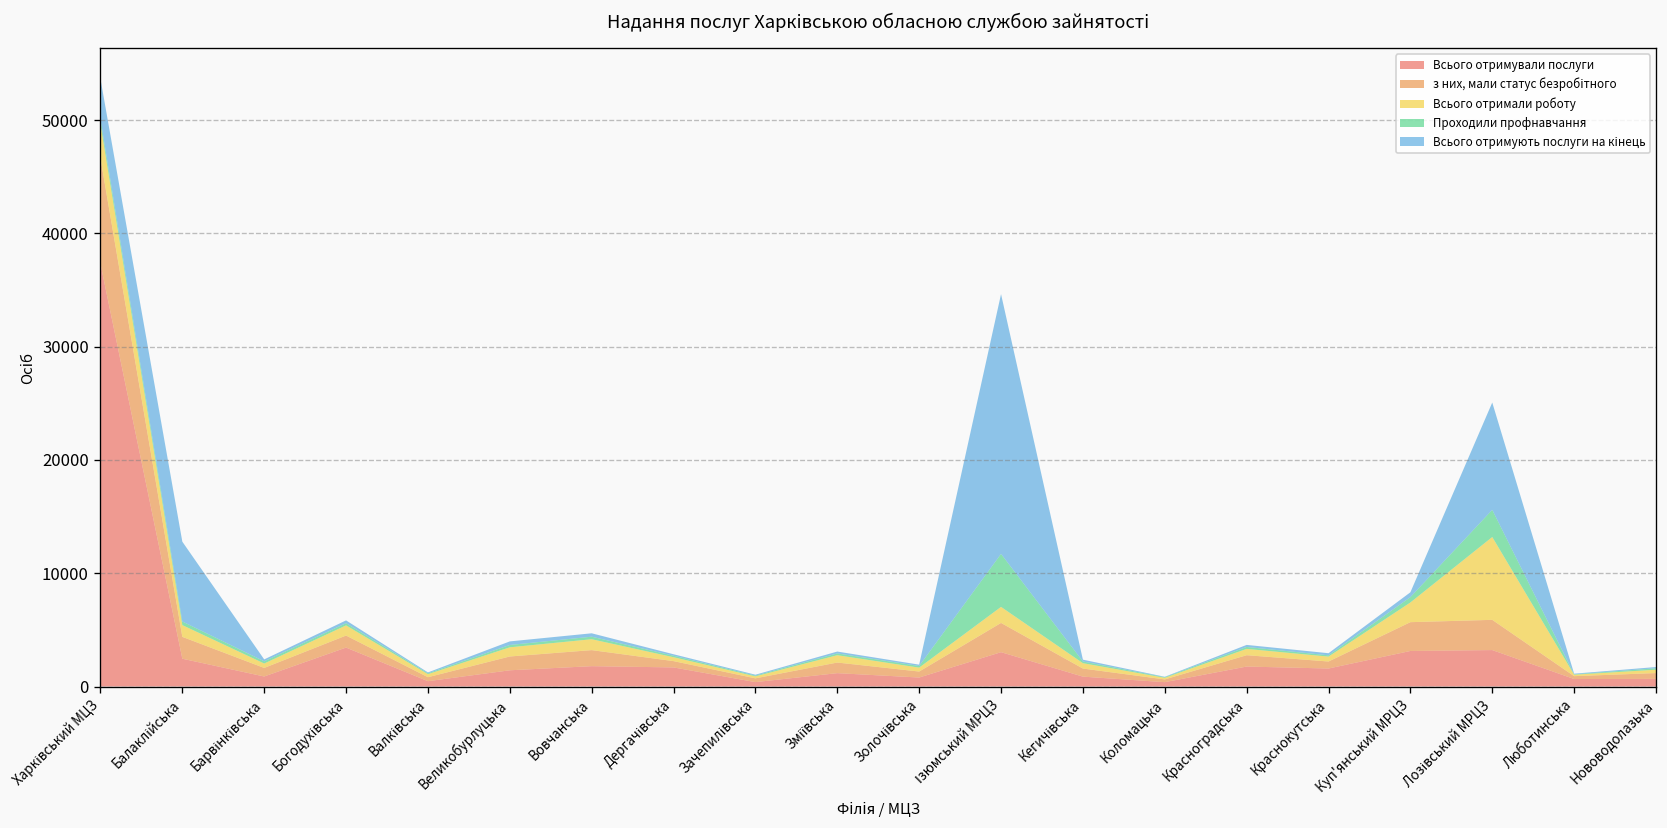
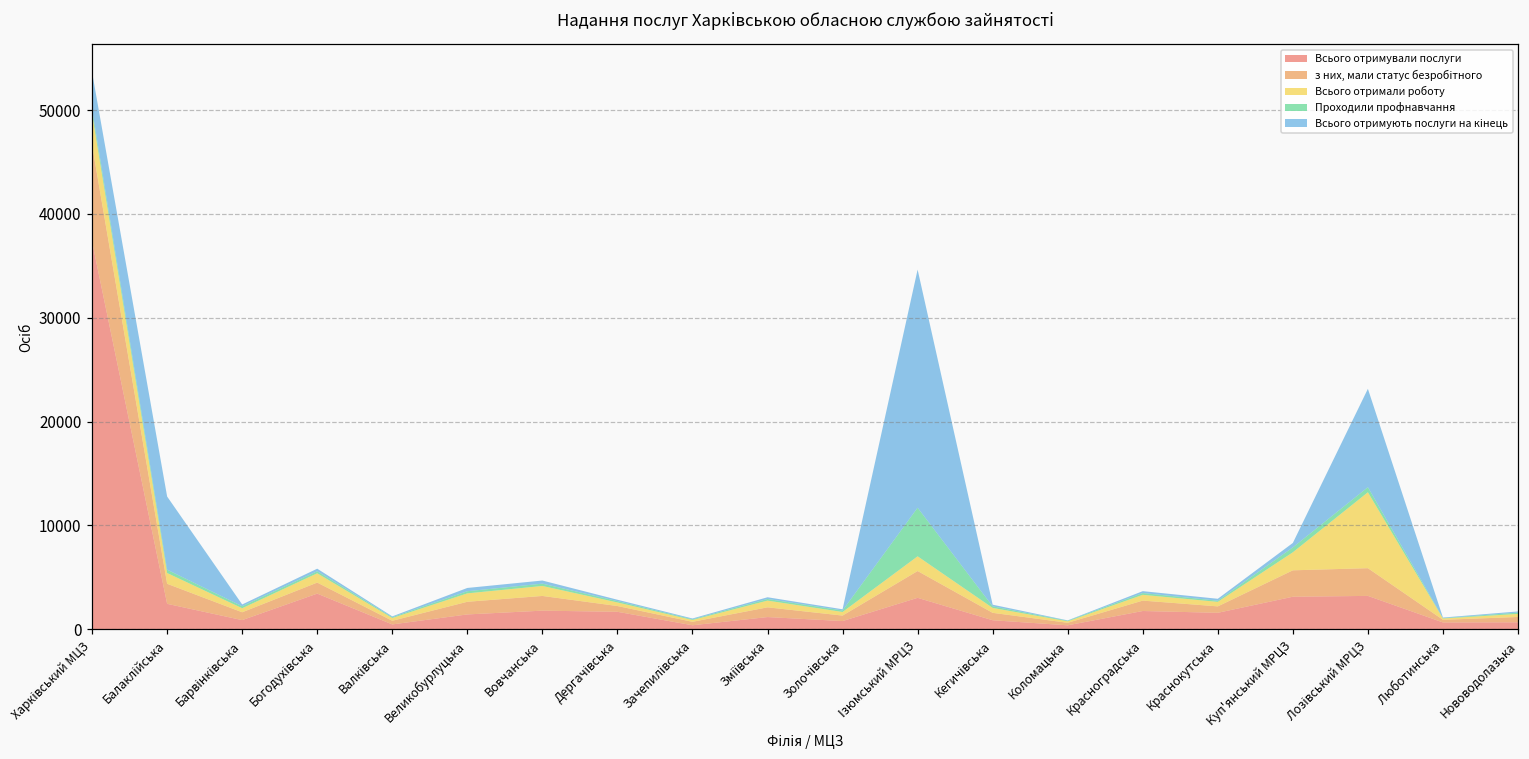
Проходили профнавчання, Лозівський МРЦЗ: 2000 -> 0
